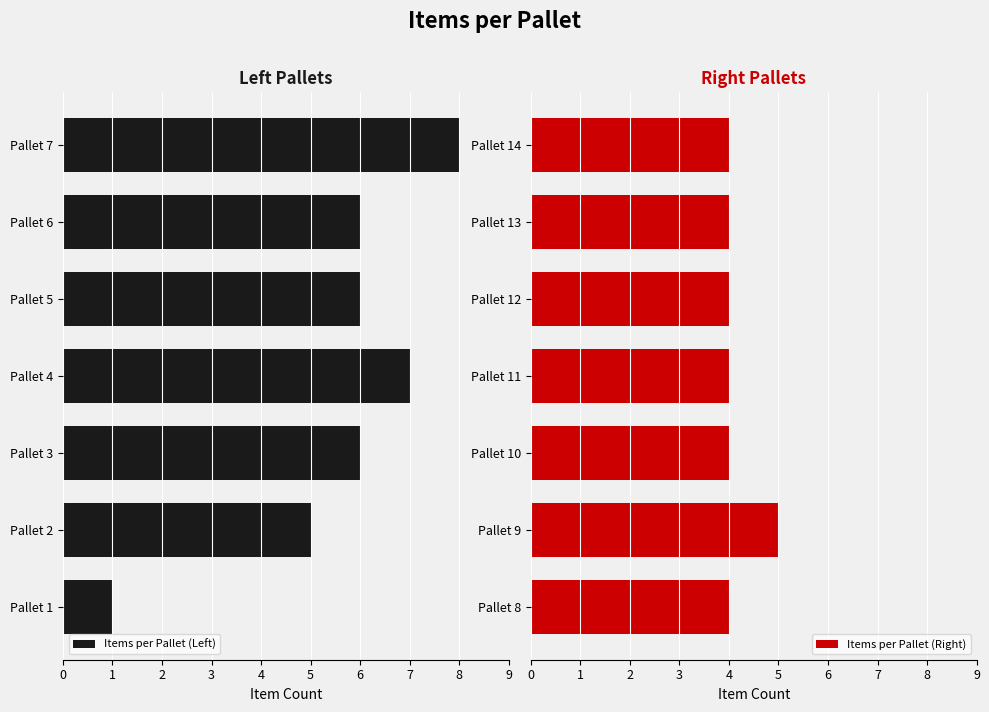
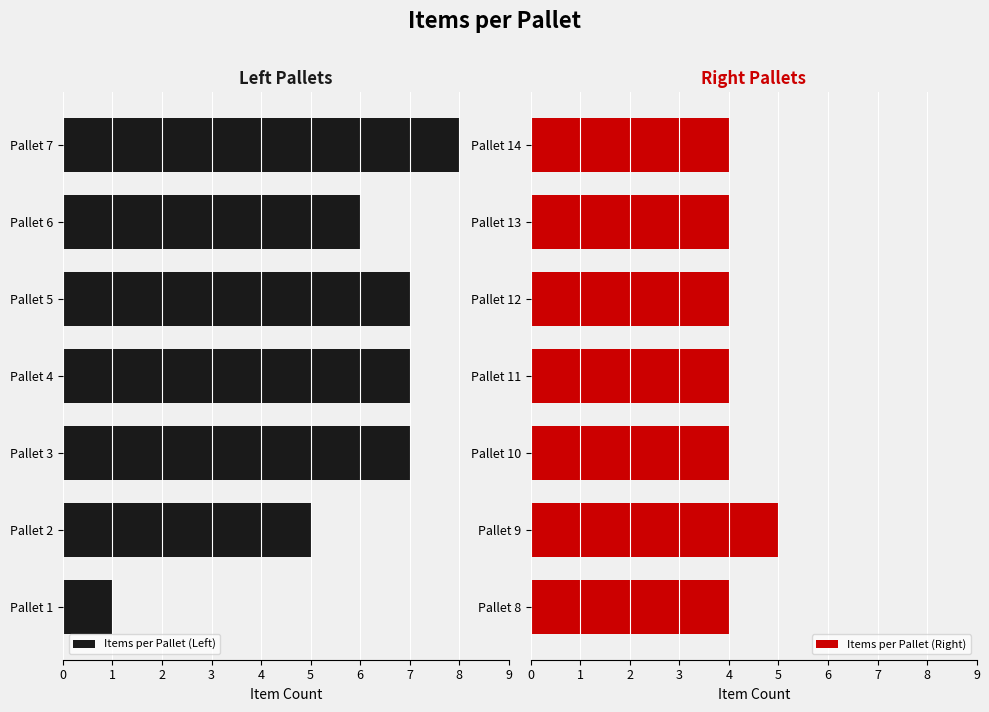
Left Pallets, Pallet 5: 6 -> 7
Left Pallets, Pallet 3: 6 -> 7
